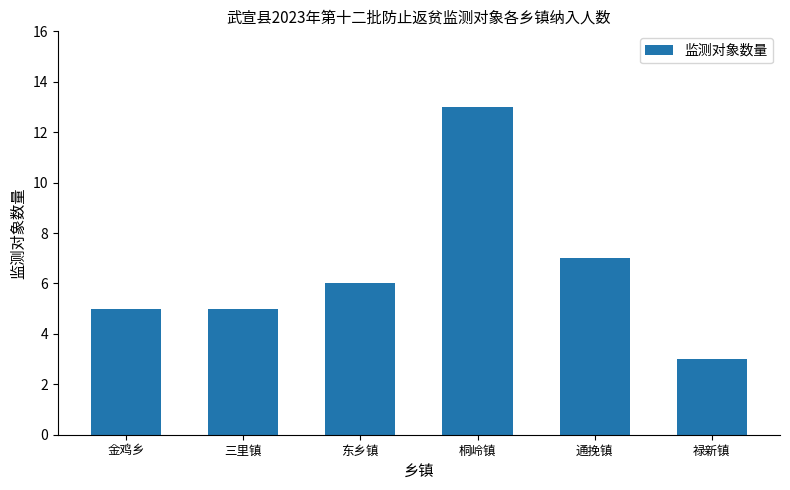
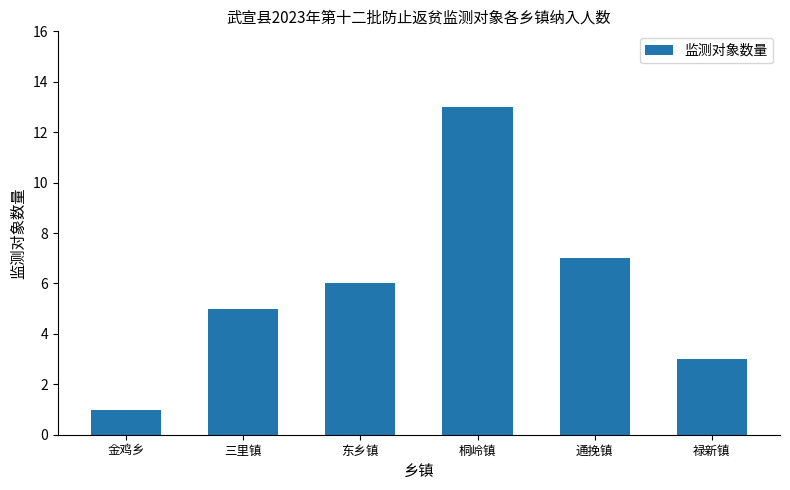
金鸡乡: 5 -> 1
